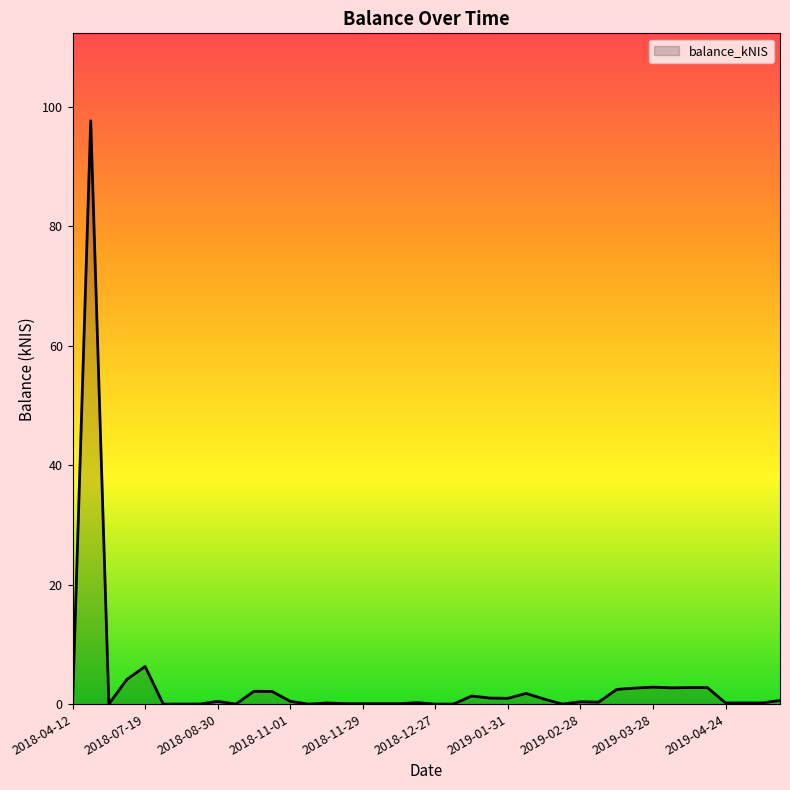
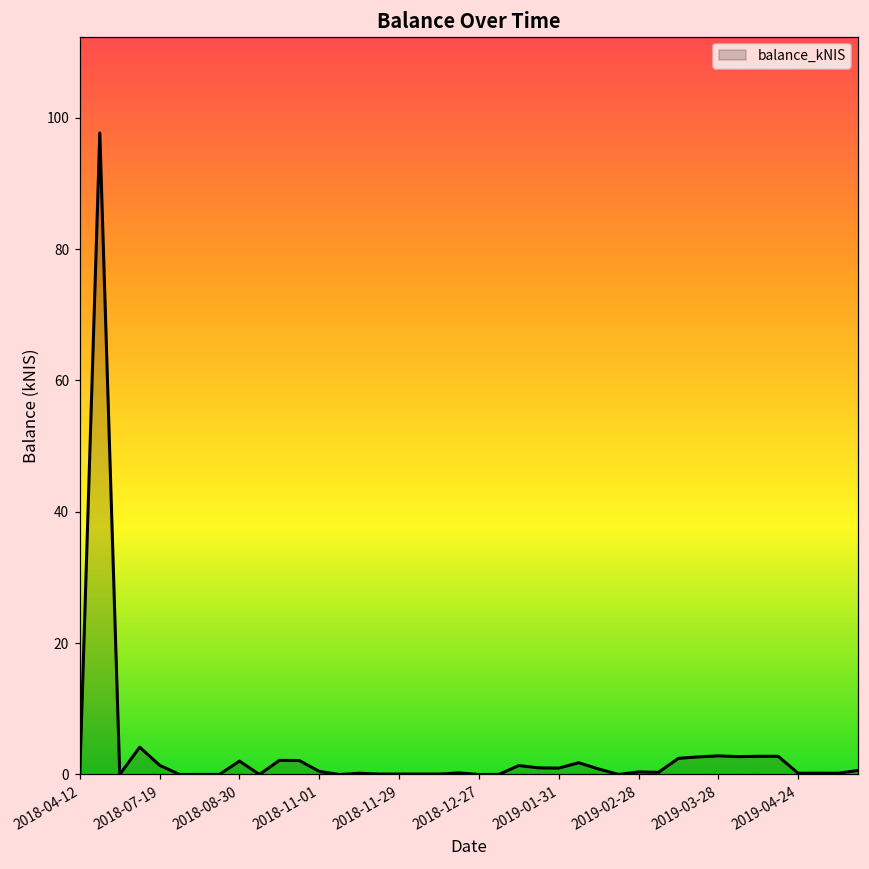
2018-07-19: 6 -> 1
2018-08-30: 0 -> 2
